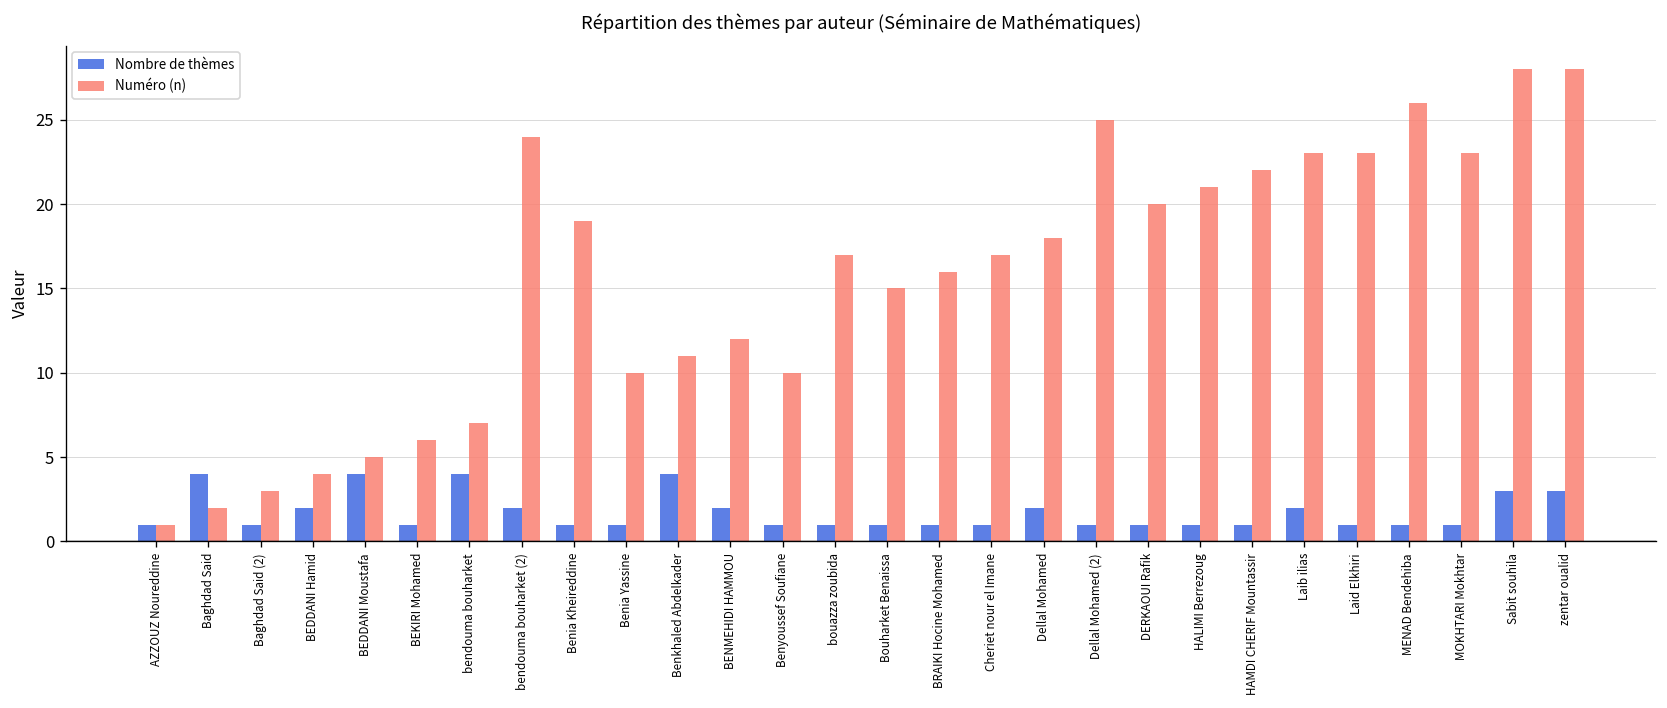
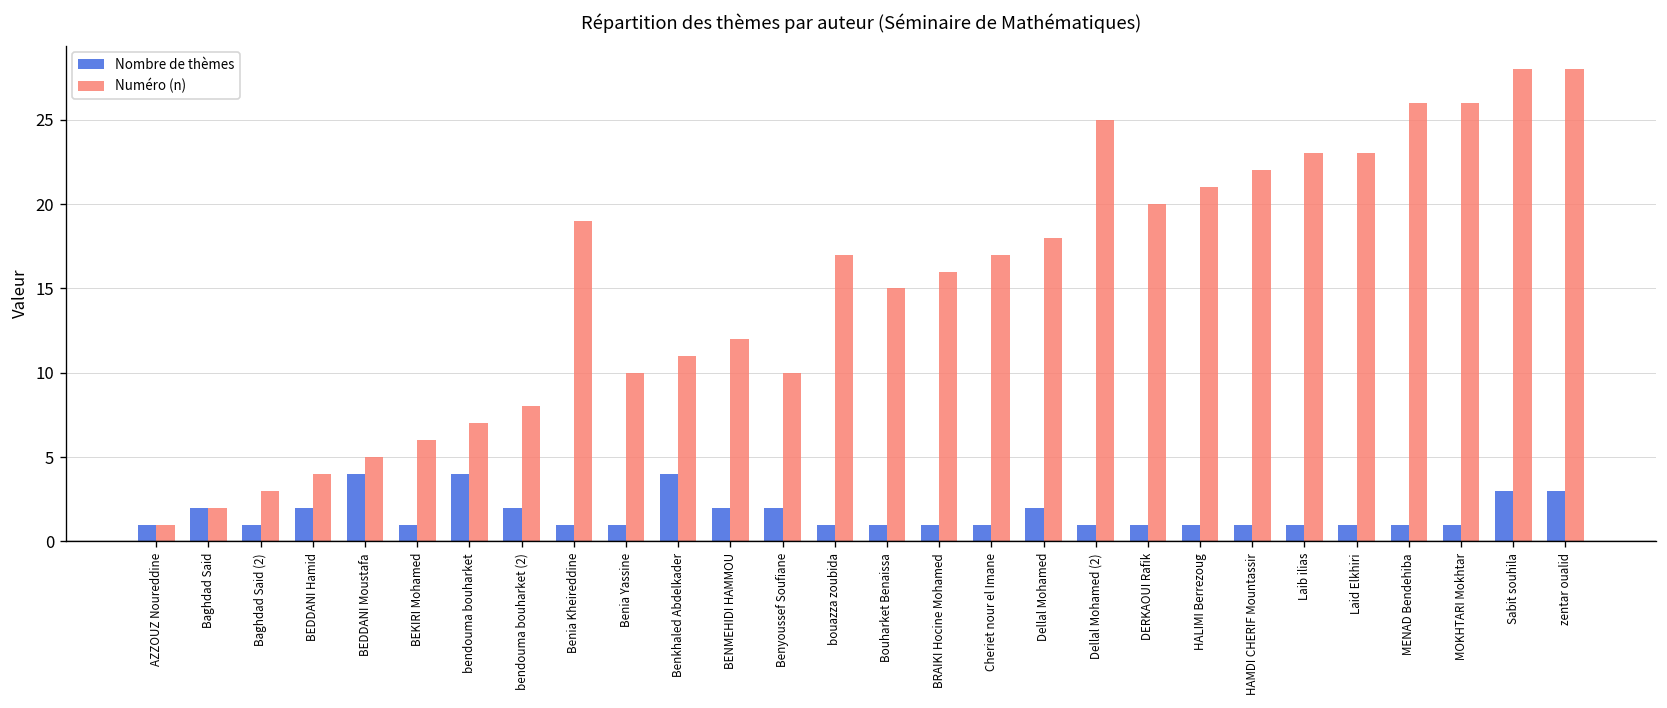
Nombre de thèmes, Baghdad Said: 4 -> 2
Numéro (n), bendouma bouharket (2): 24 -> 8
Nombre de thèmes, Benyoussef Soufiane: 1 -> 2
Nombre de thèmes, Laib ilias: 2 -> 1
Numéro (n), MOKHTARI Mokhtar: 23 -> 26
